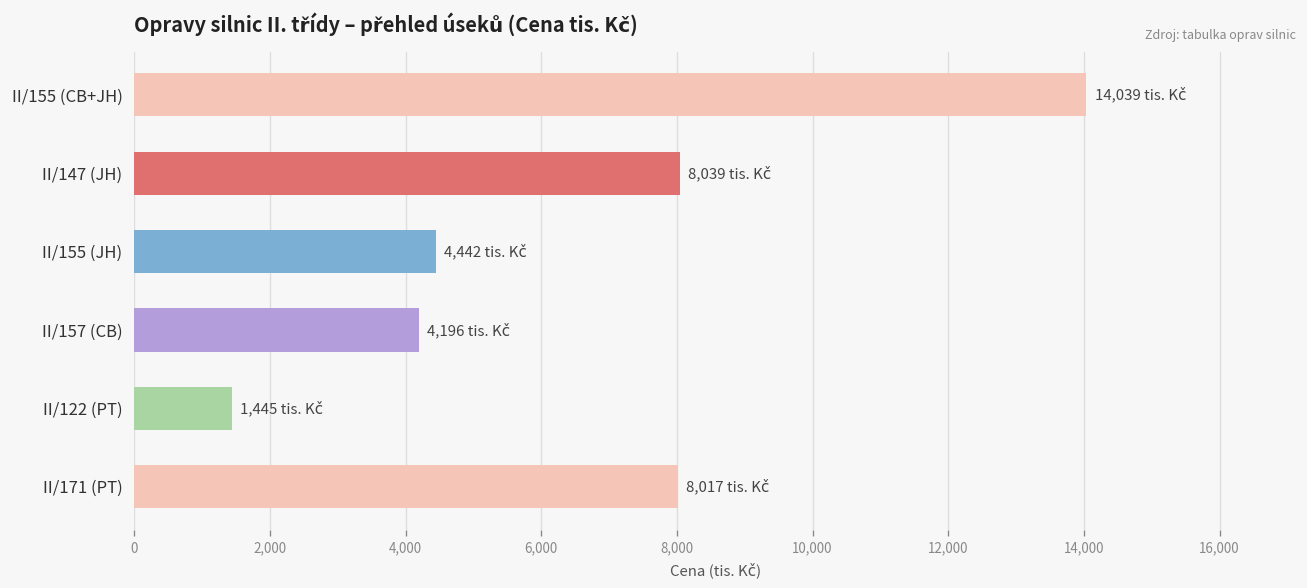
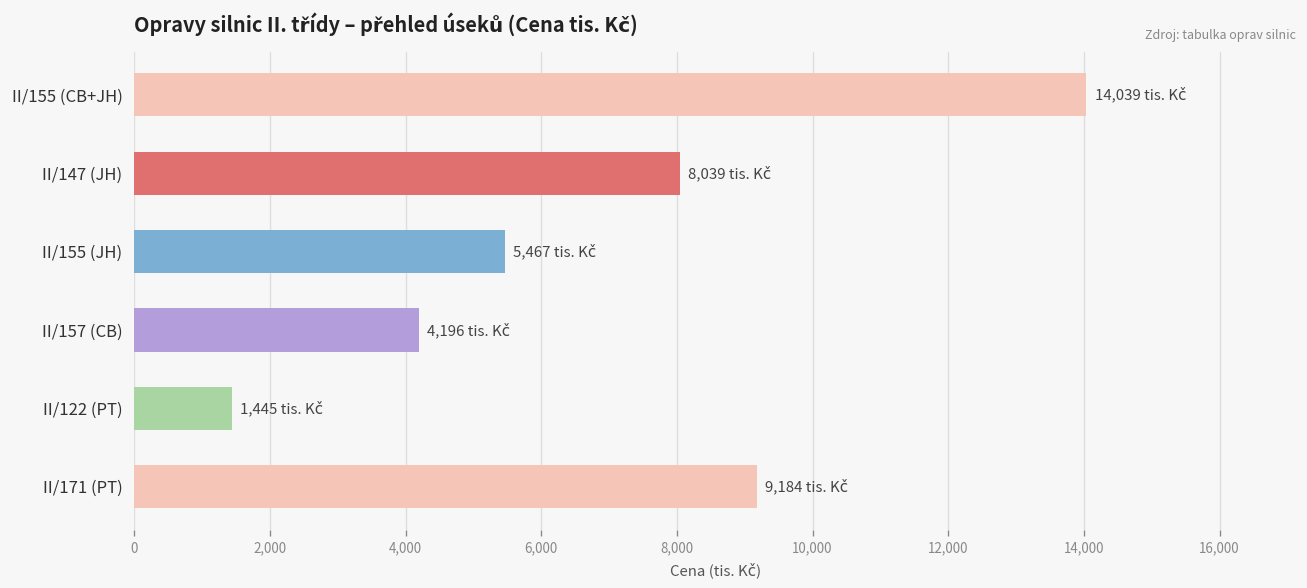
II/155 (JH): 4,442 -> 5,467
II/171 (PT): 8,017 -> 9,184
